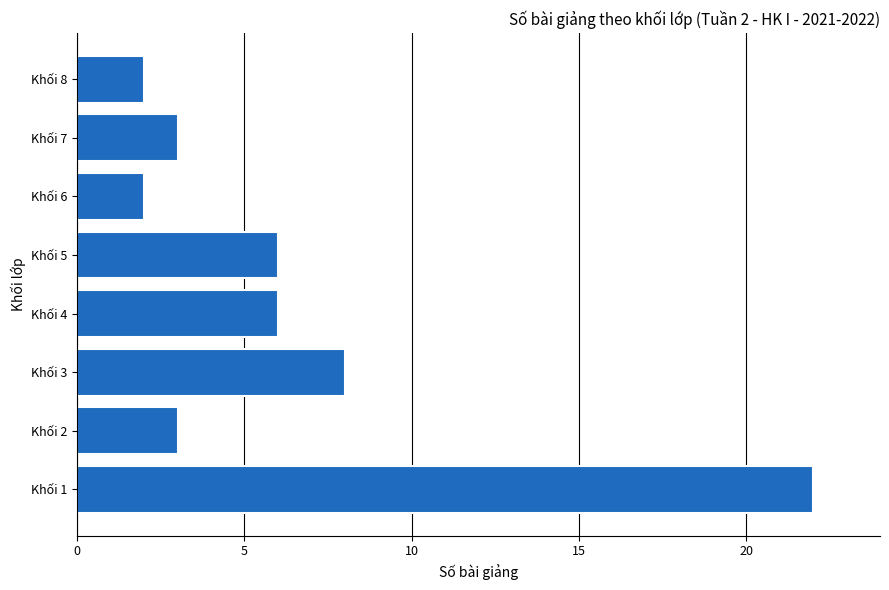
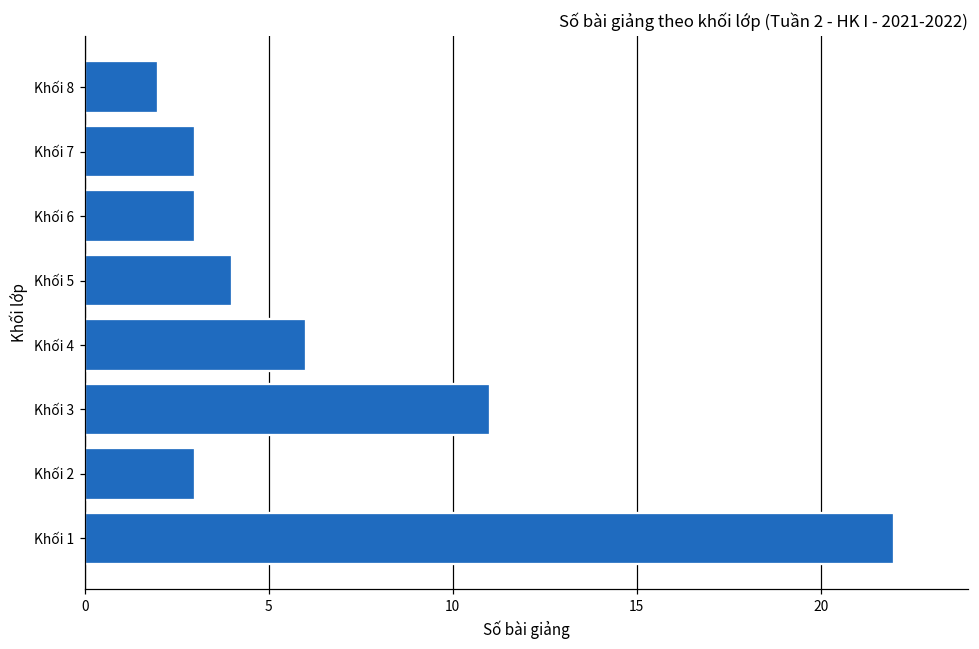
Khối 6: 2 -> 3
Khối 5: 6 -> 4
Khối 3: 8 -> 11
